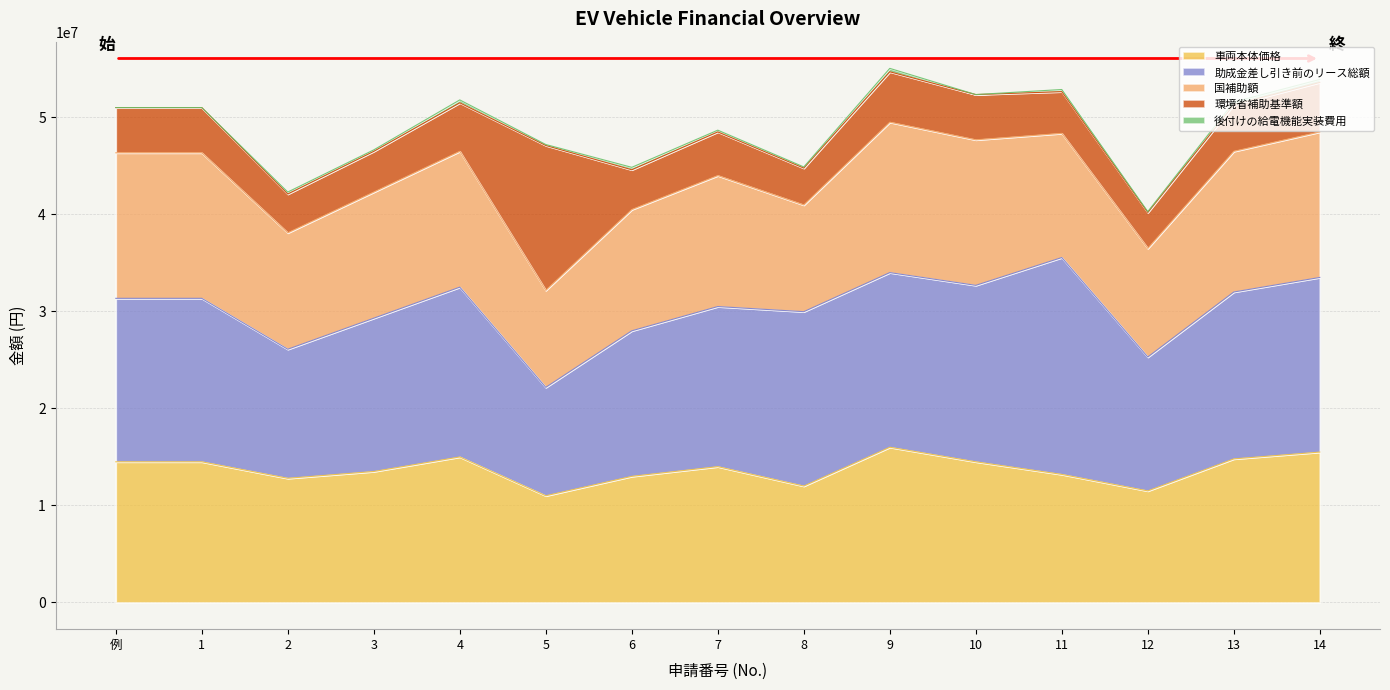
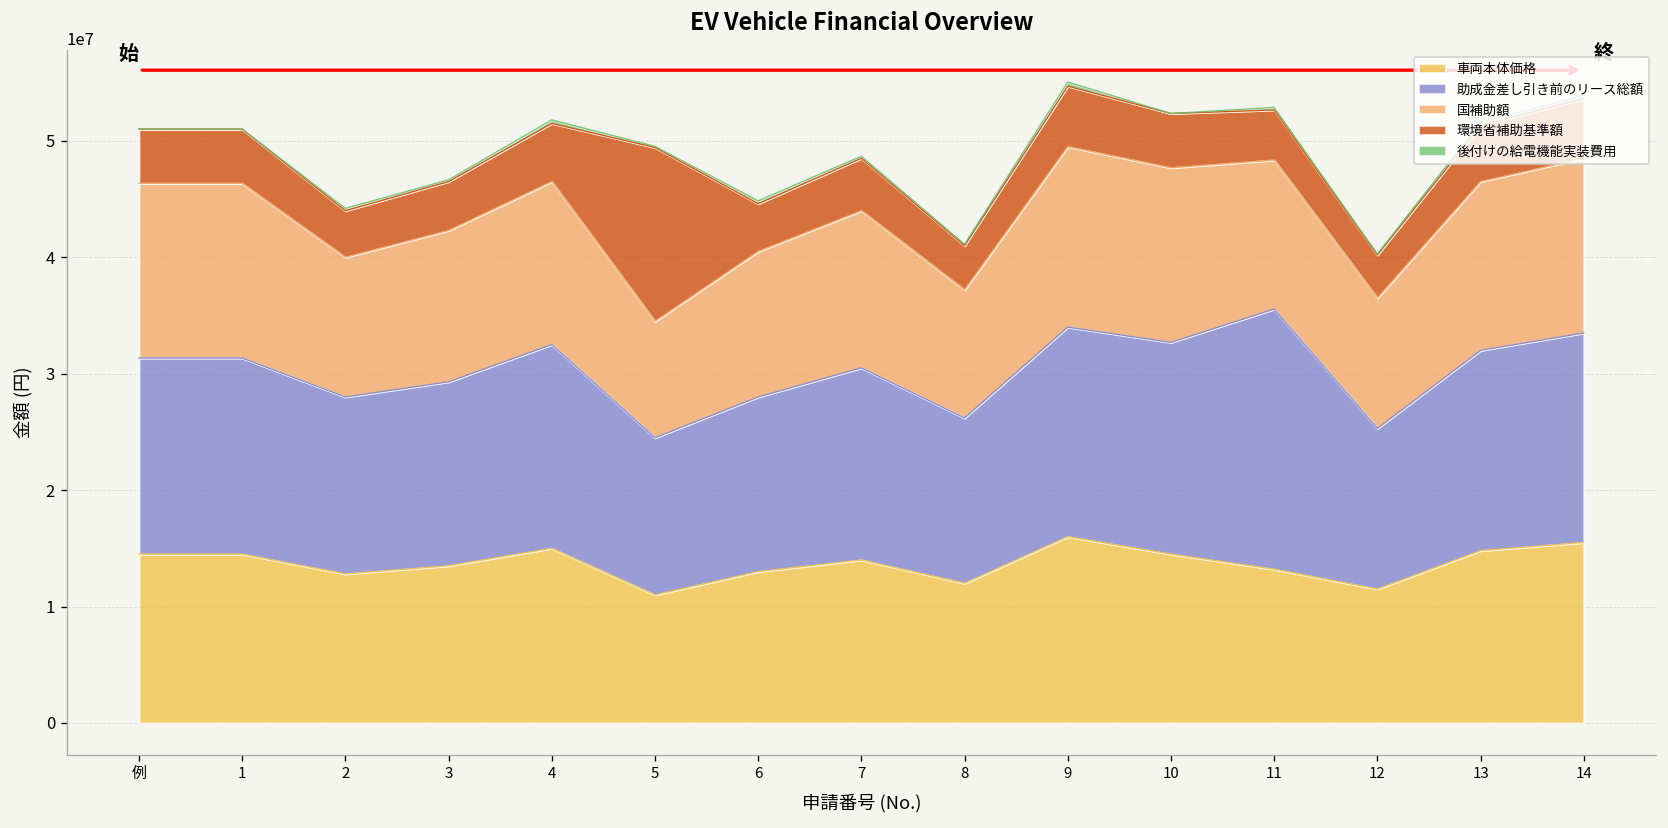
助成金差し引き前のリース総額, 2: 13000000 -> 15000000
助成金差し引き前のリース総額, 5: 11000000 -> 14000000
助成金差し引き前のリース総額, 8: 18000000 -> 14000000
